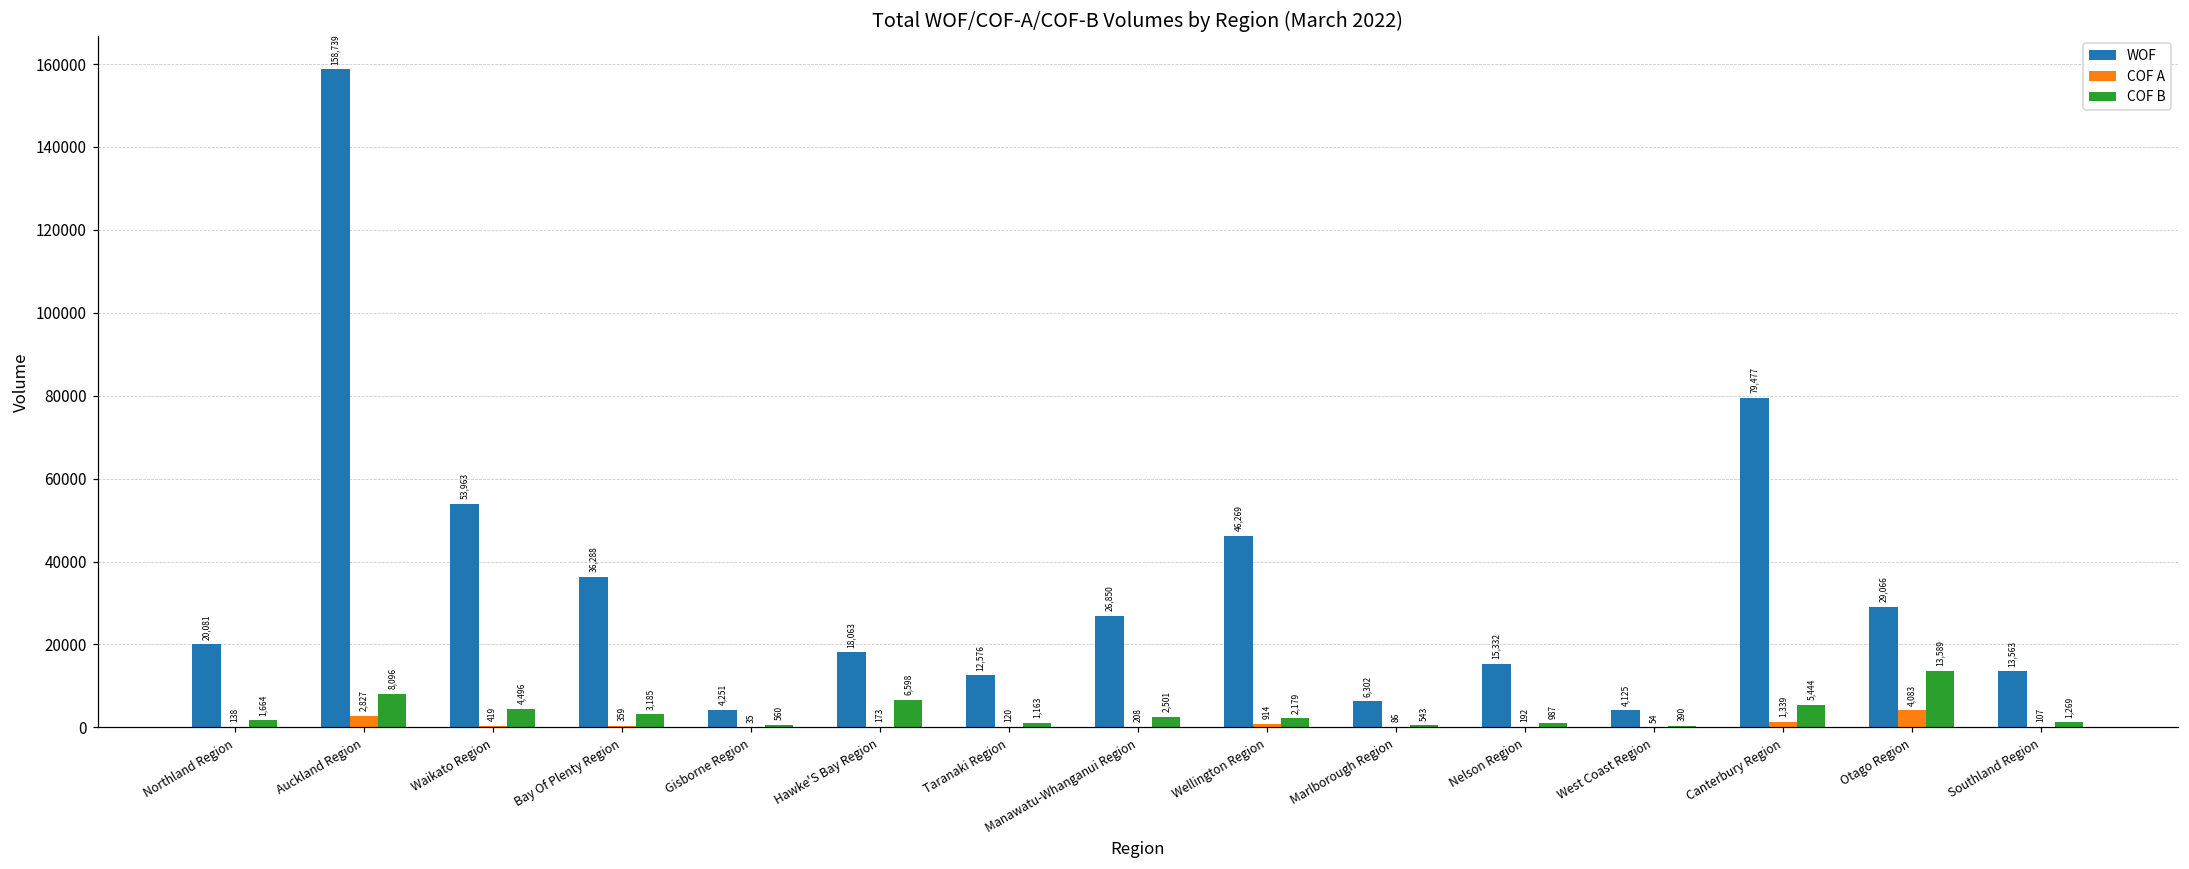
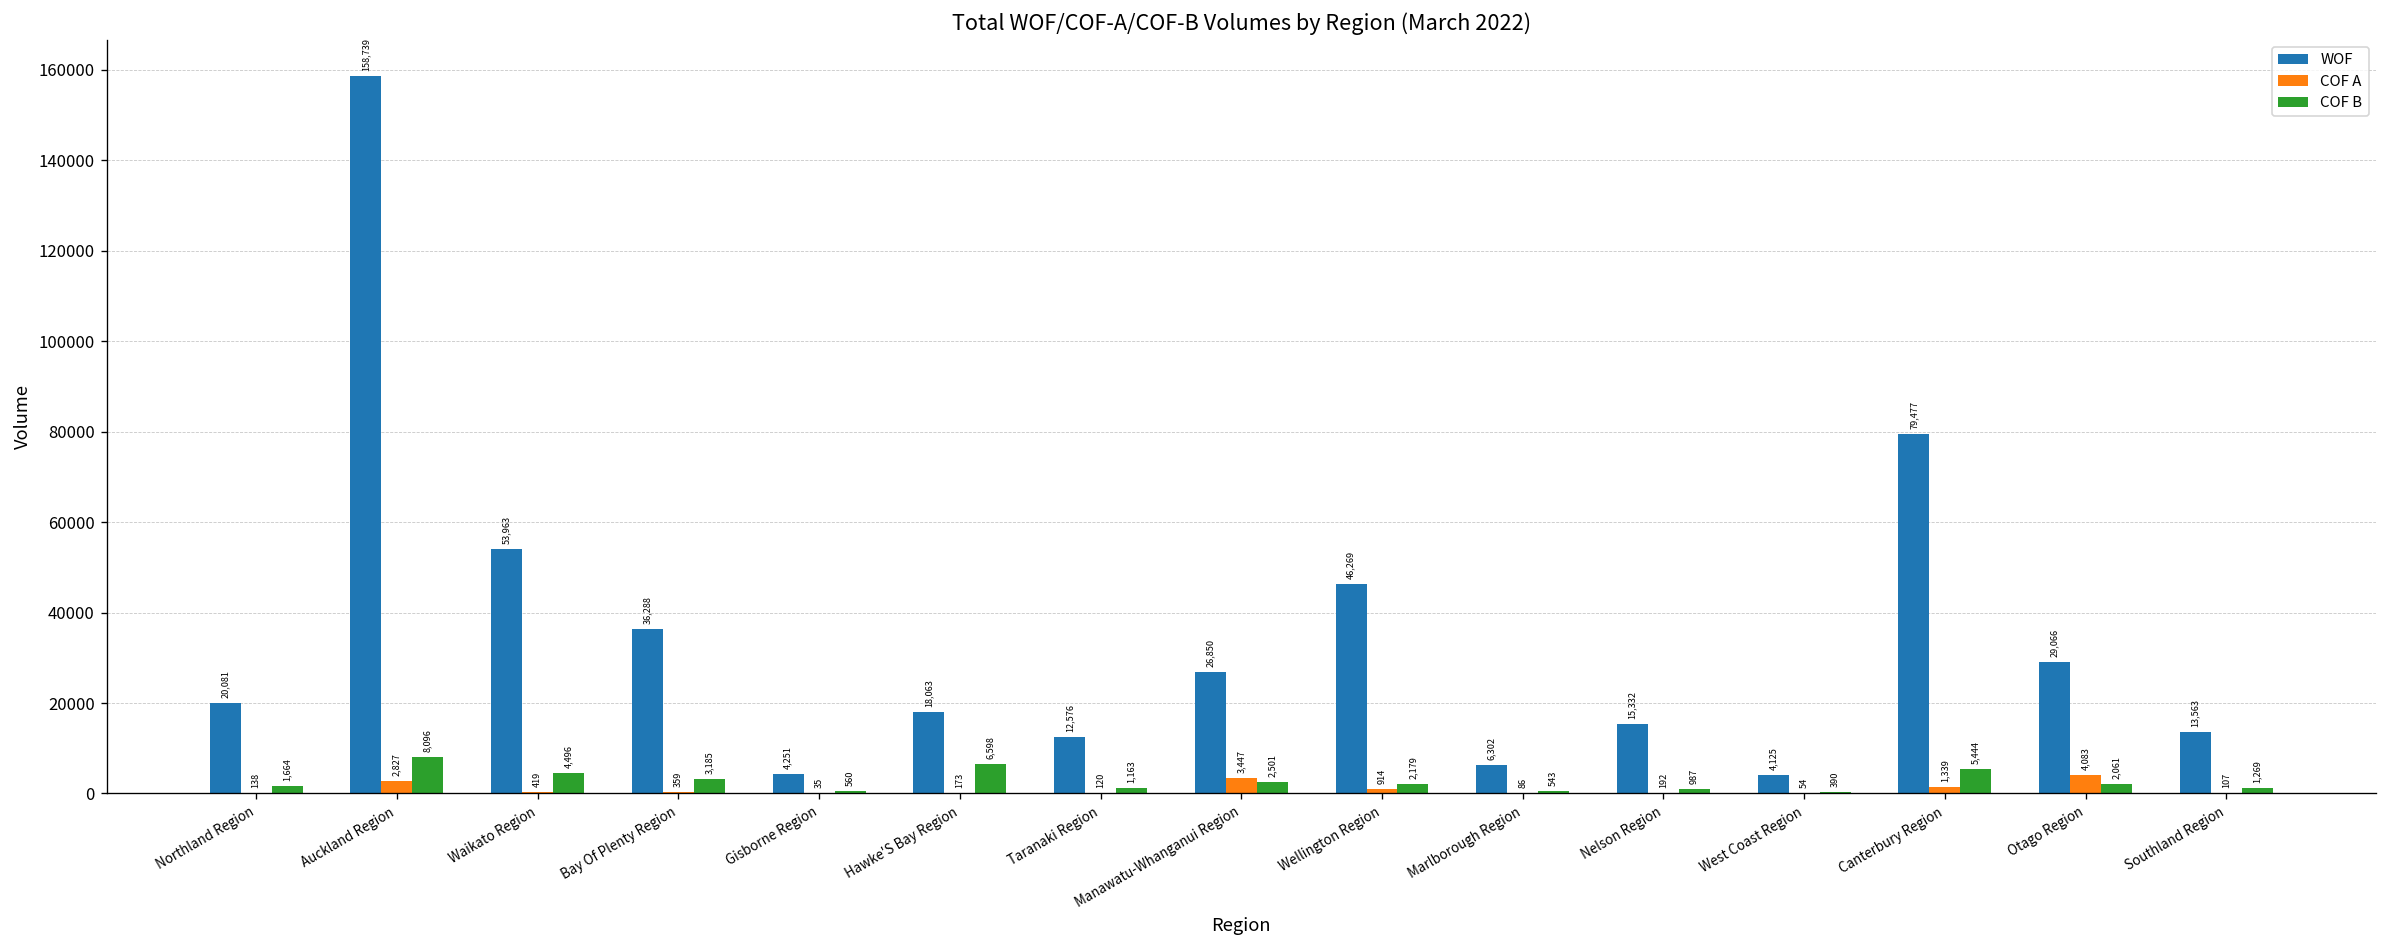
COF A, Manawatu-Whanganui Region: 208 -> 3,447
COF B, Otago Region: 13,589 -> 2,061
